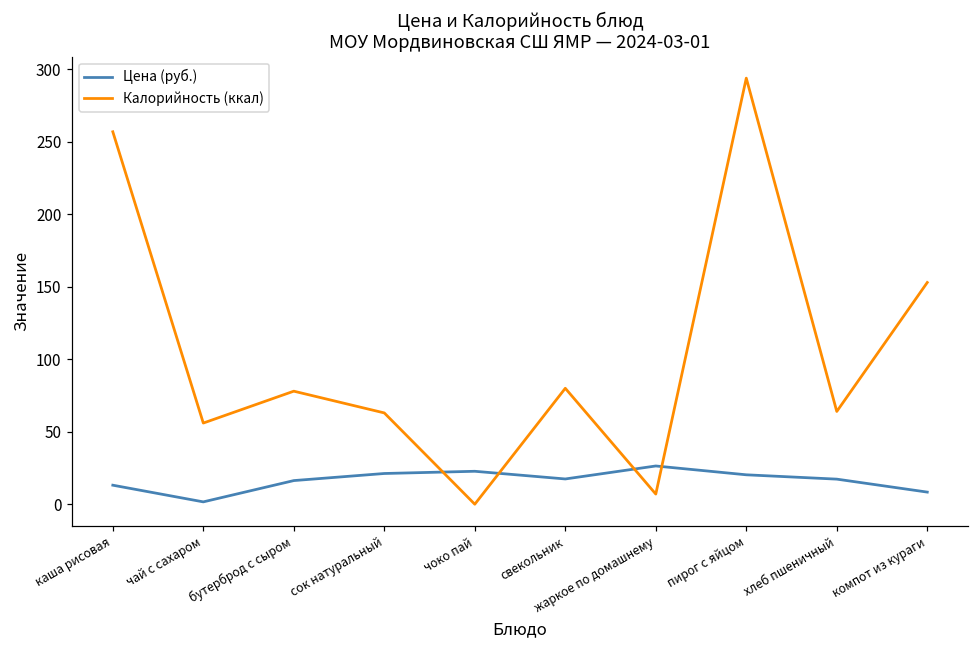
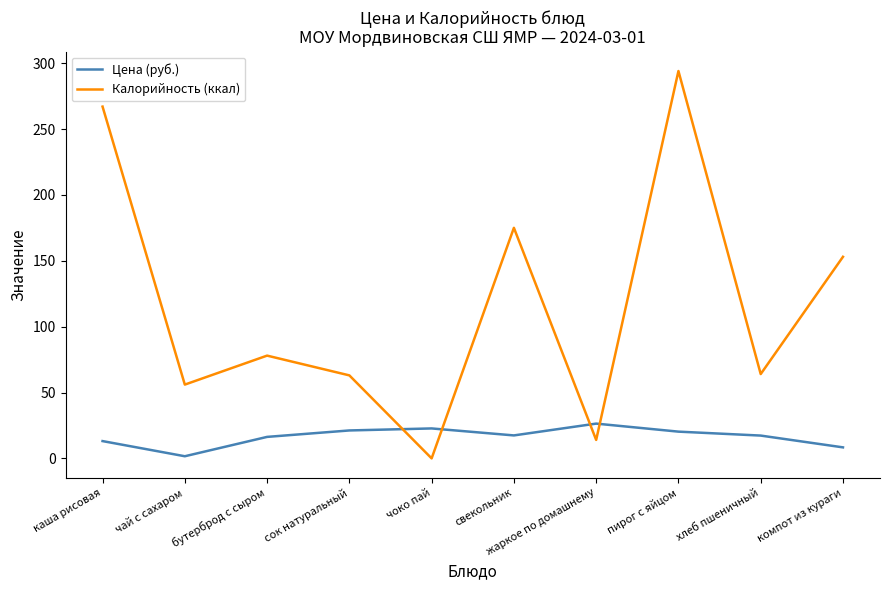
Калорийность (ккал), каша рисовая: 257 -> 267
Калорийность (ккал), свекольник: 80 -> 175
Калорийность (ккал), жаркое по домашнему: 7 -> 14
